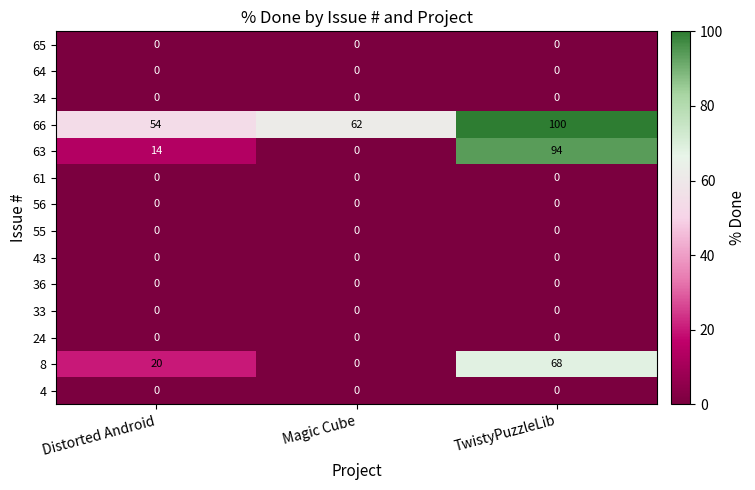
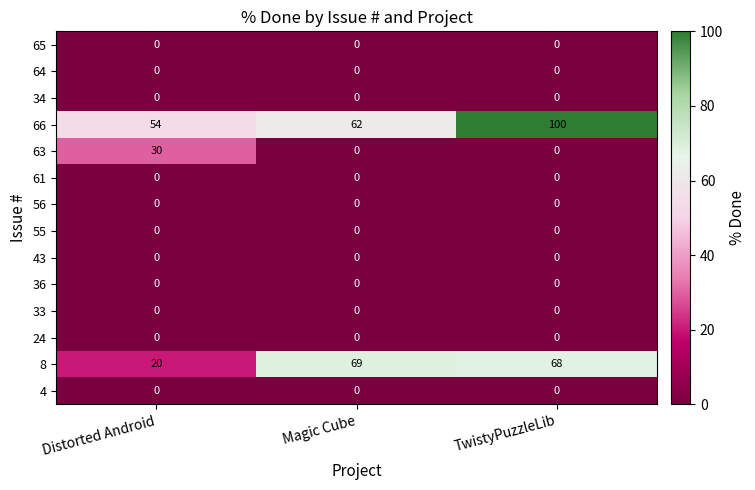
63, Distorted Android: 14 -> 30
63, TwistyPuzzleLib: 94 -> 0
8, Magic Cube: 0 -> 69
